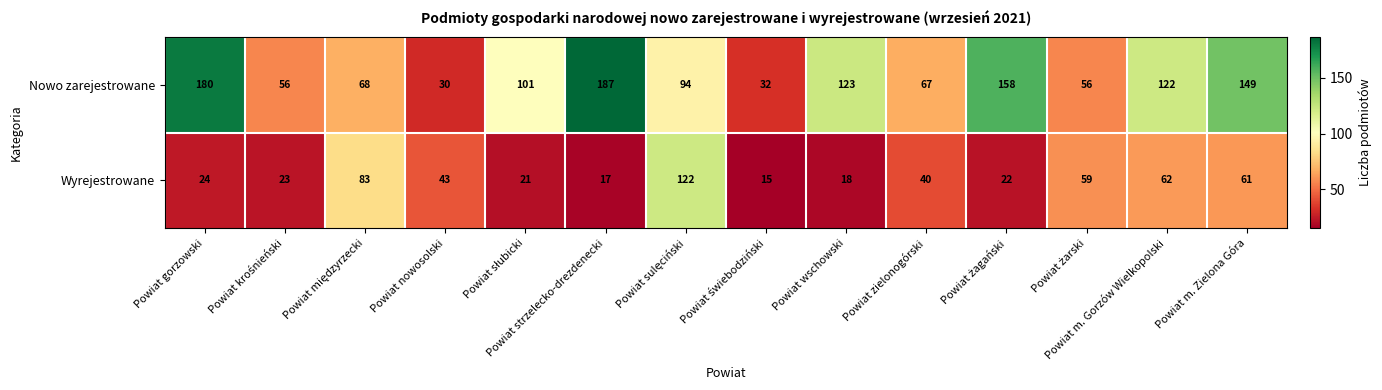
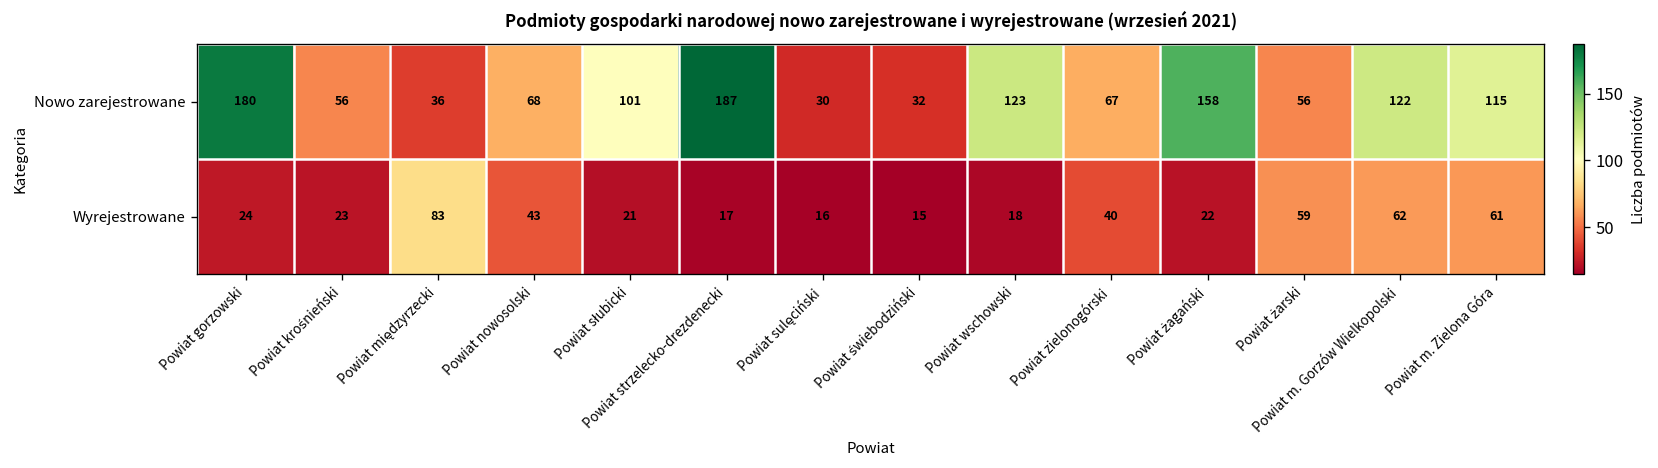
Nowo zarejestrowane, Powiat międzyrzecki: 68 -> 36
Nowo zarejestrowane, Powiat nowosolski: 30 -> 68
Nowo zarejestrowane, Powiat sulęciński: 94 -> 30
Nowo zarejestrowane, Powiat m. Zielona Góra: 149 -> 115
Wyrejestrowane, Powiat sulęciński: 122 -> 16
